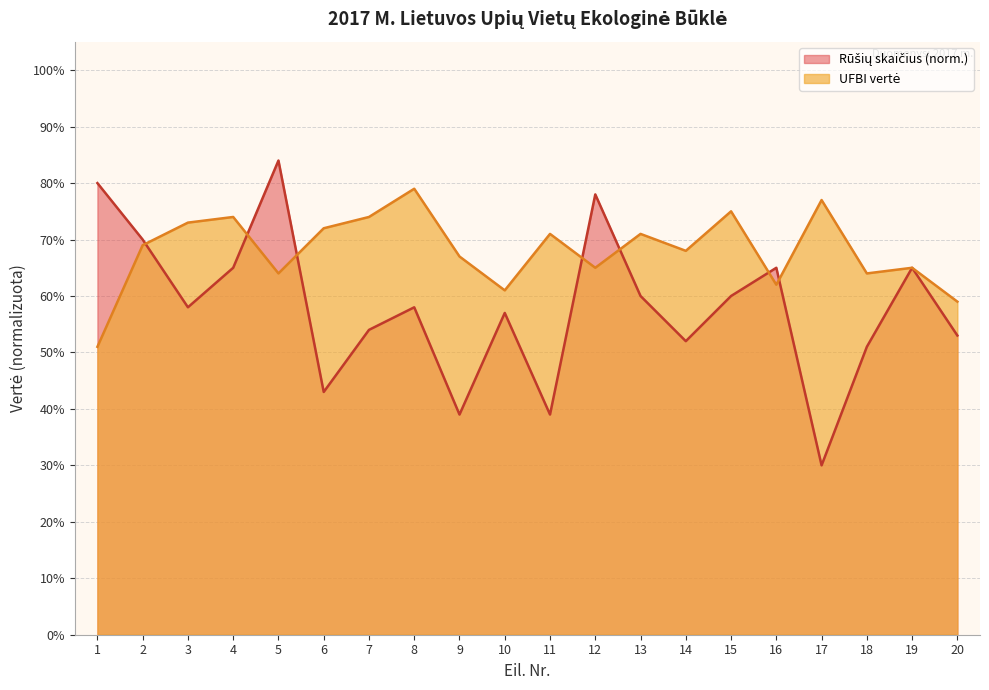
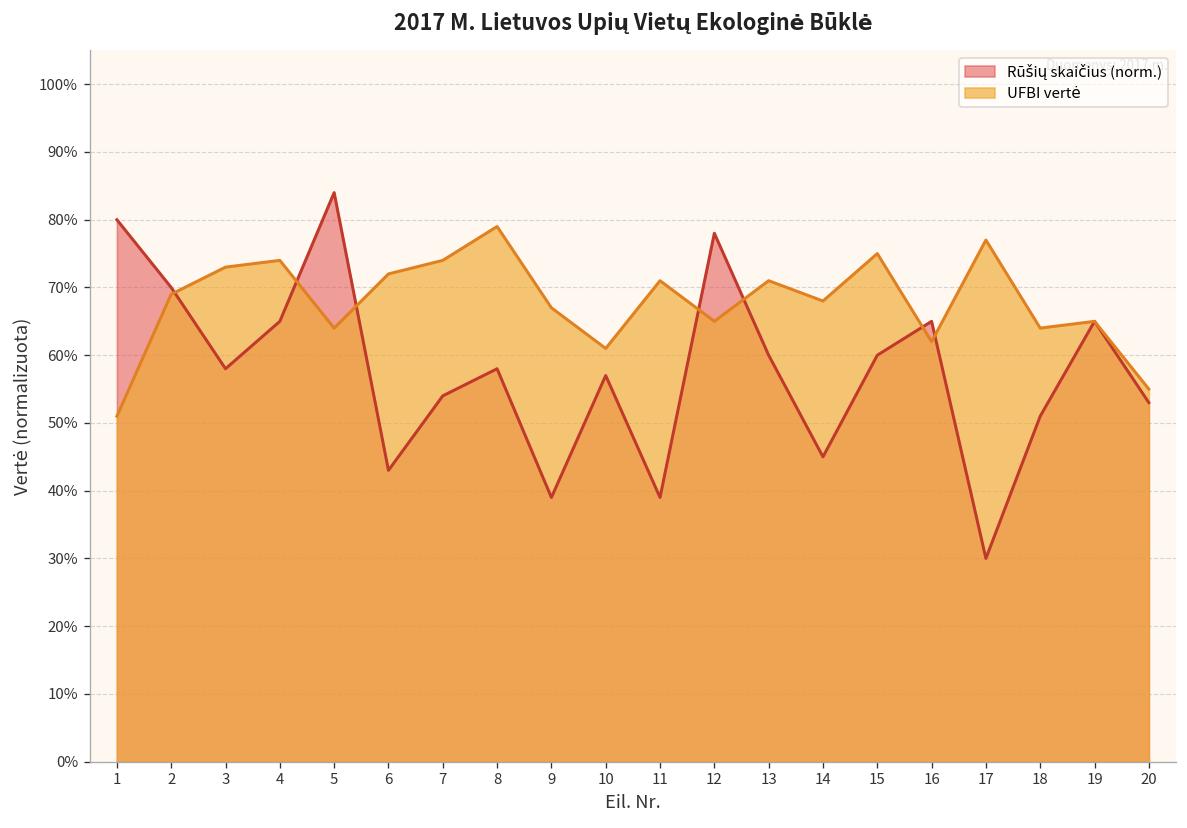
Rūšių skaičius (norm.), 14: 52% -> 45%
UFBI vertė, 20: 59% -> 55%
